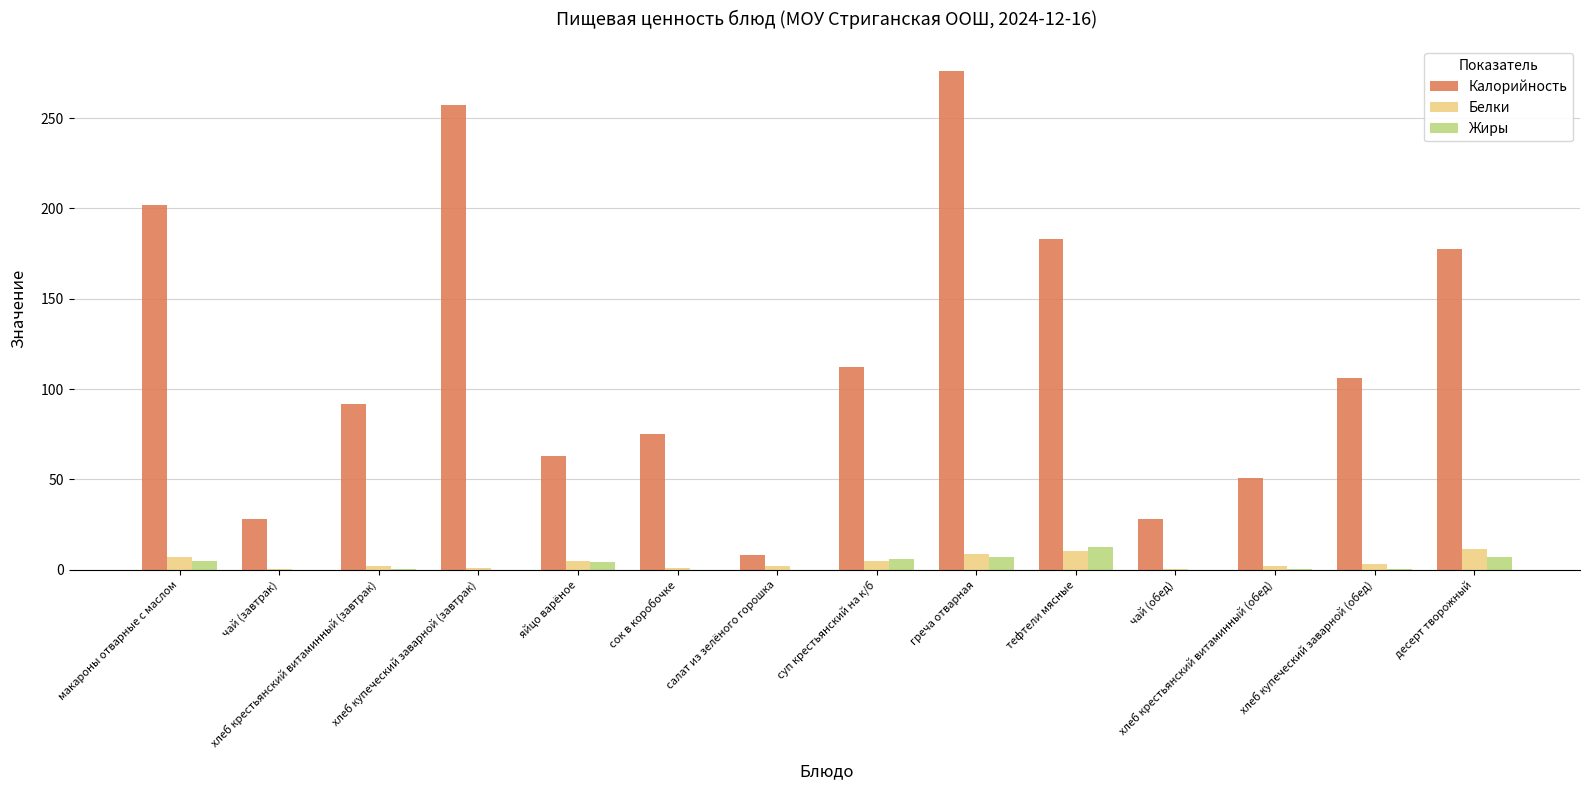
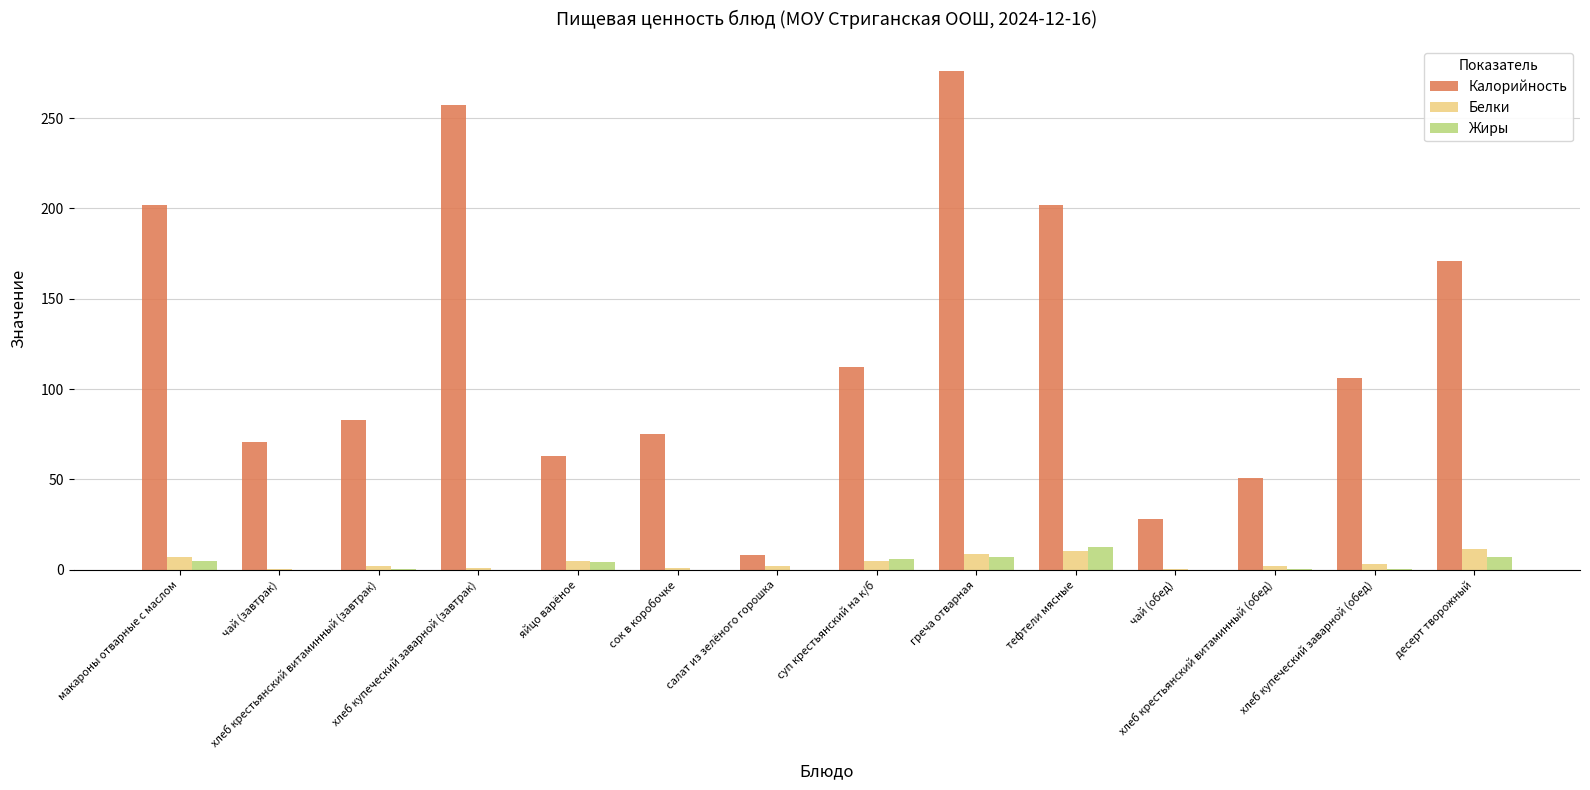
Калорийность, чай (завтрак): 28 -> 71
Калорийность, хлеб крестьянский витаминный (завтрак): 92 -> 83
Калорийность, тефтели мясные: 183 -> 202
Калорийность, десерт творожный: 178 -> 171
